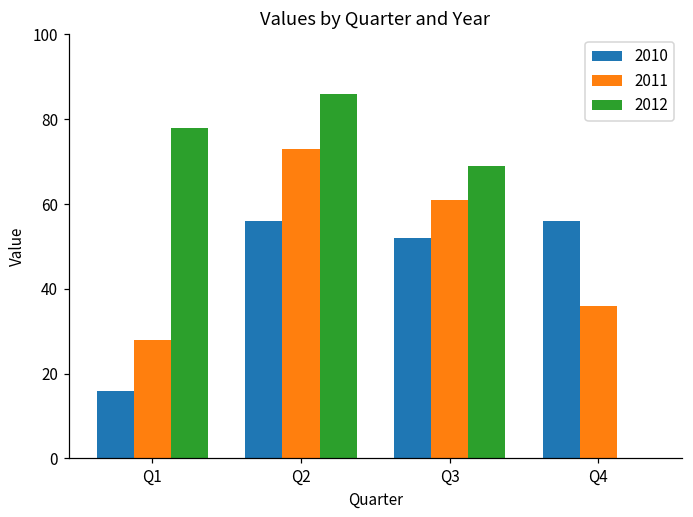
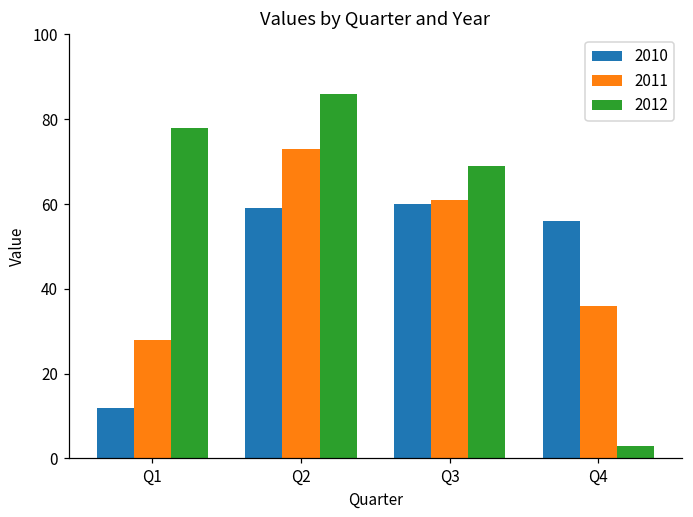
2010, Q1: 16 -> 12
2010, Q2: 56 -> 59
2010, Q3: 52 -> 60
2012, Q4: 0 -> 3
